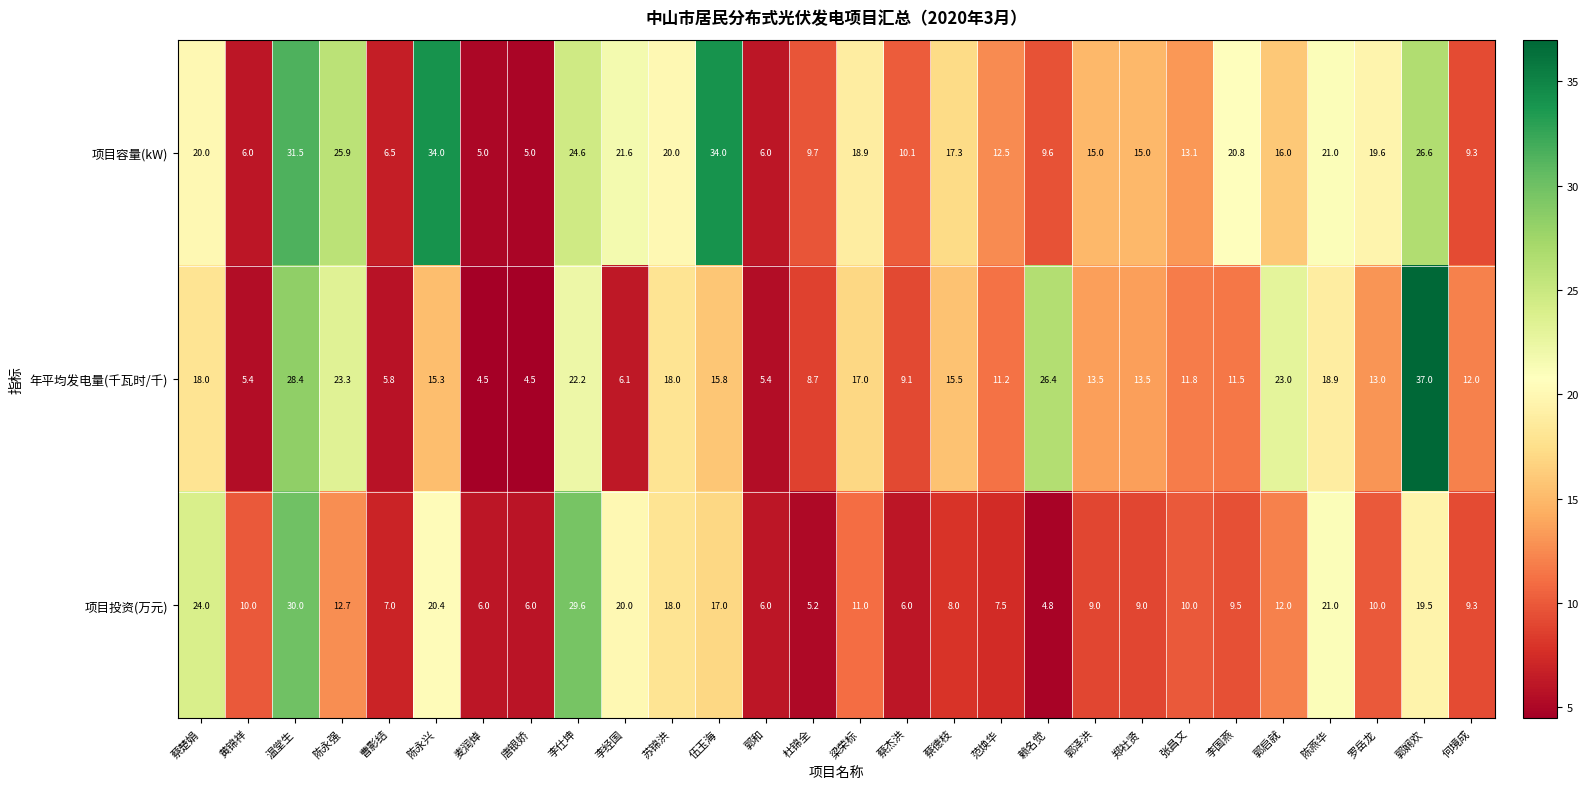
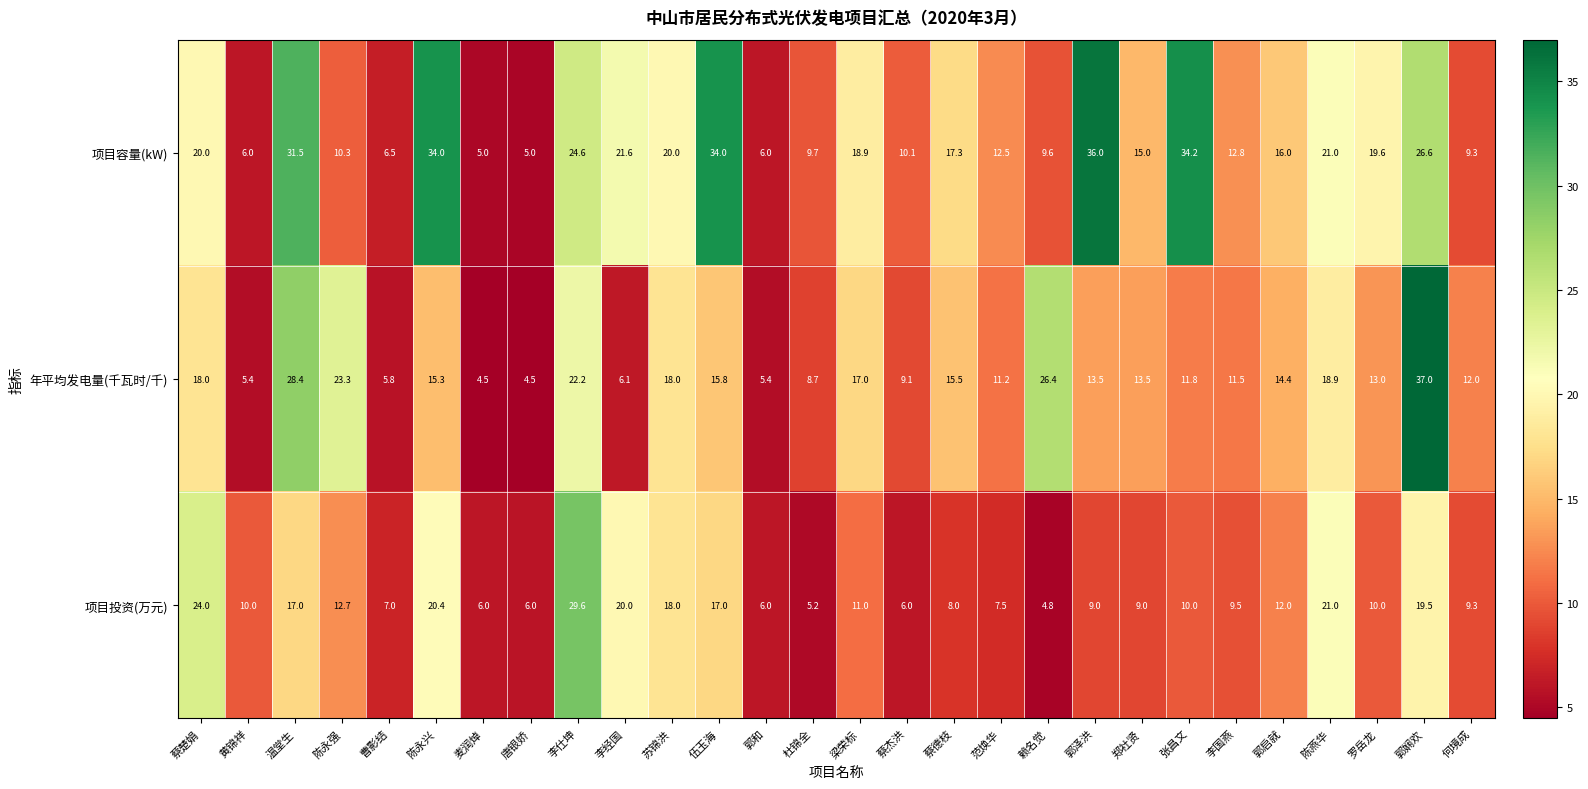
项目容量(kW), 陈永强: 25.9 -> 10.3
项目容量(kW), 郭泽洪: 15.0 -> 36.0
项目容量(kW), 张昌文: 13.1 -> 34.2
项目容量(kW), 李国燕: 20.8 -> 12.8
年平均发电量(千瓦时/千), 郭启就: 23.0 -> 14.4
项目投资(万元), 温堂生: 30.0 -> 17.0
